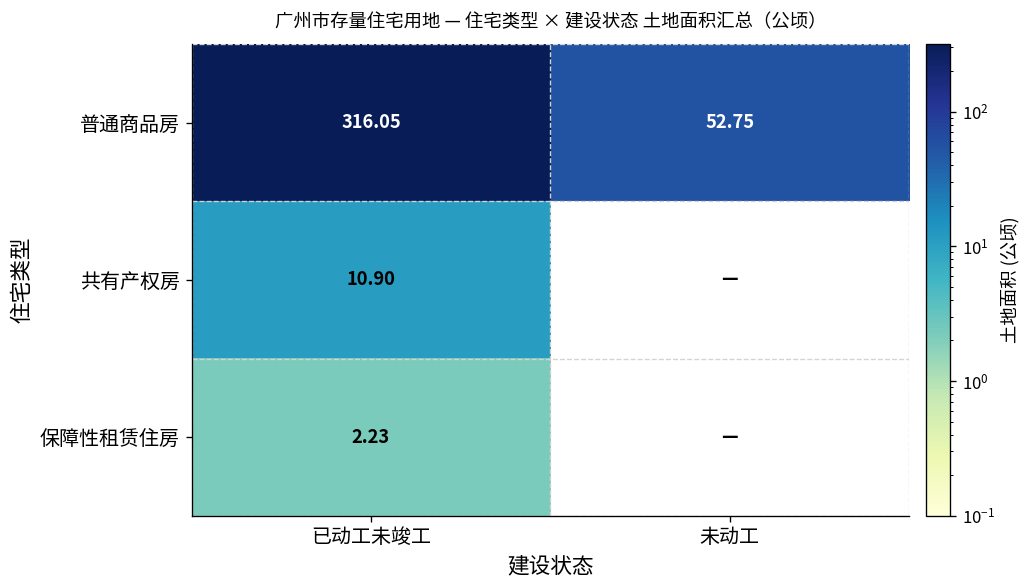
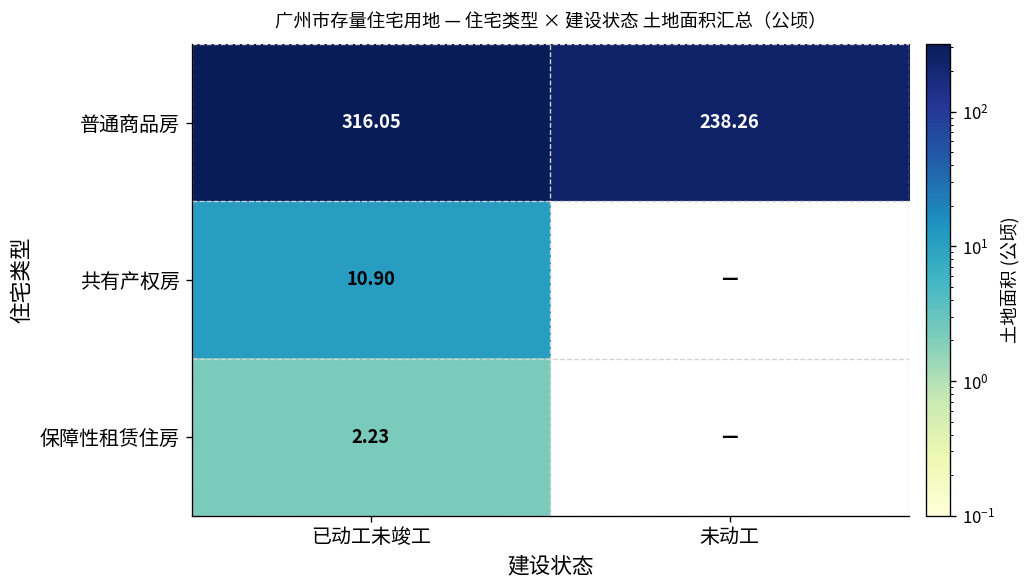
普通商品房, 未动工: 52.75 -> 238.26
